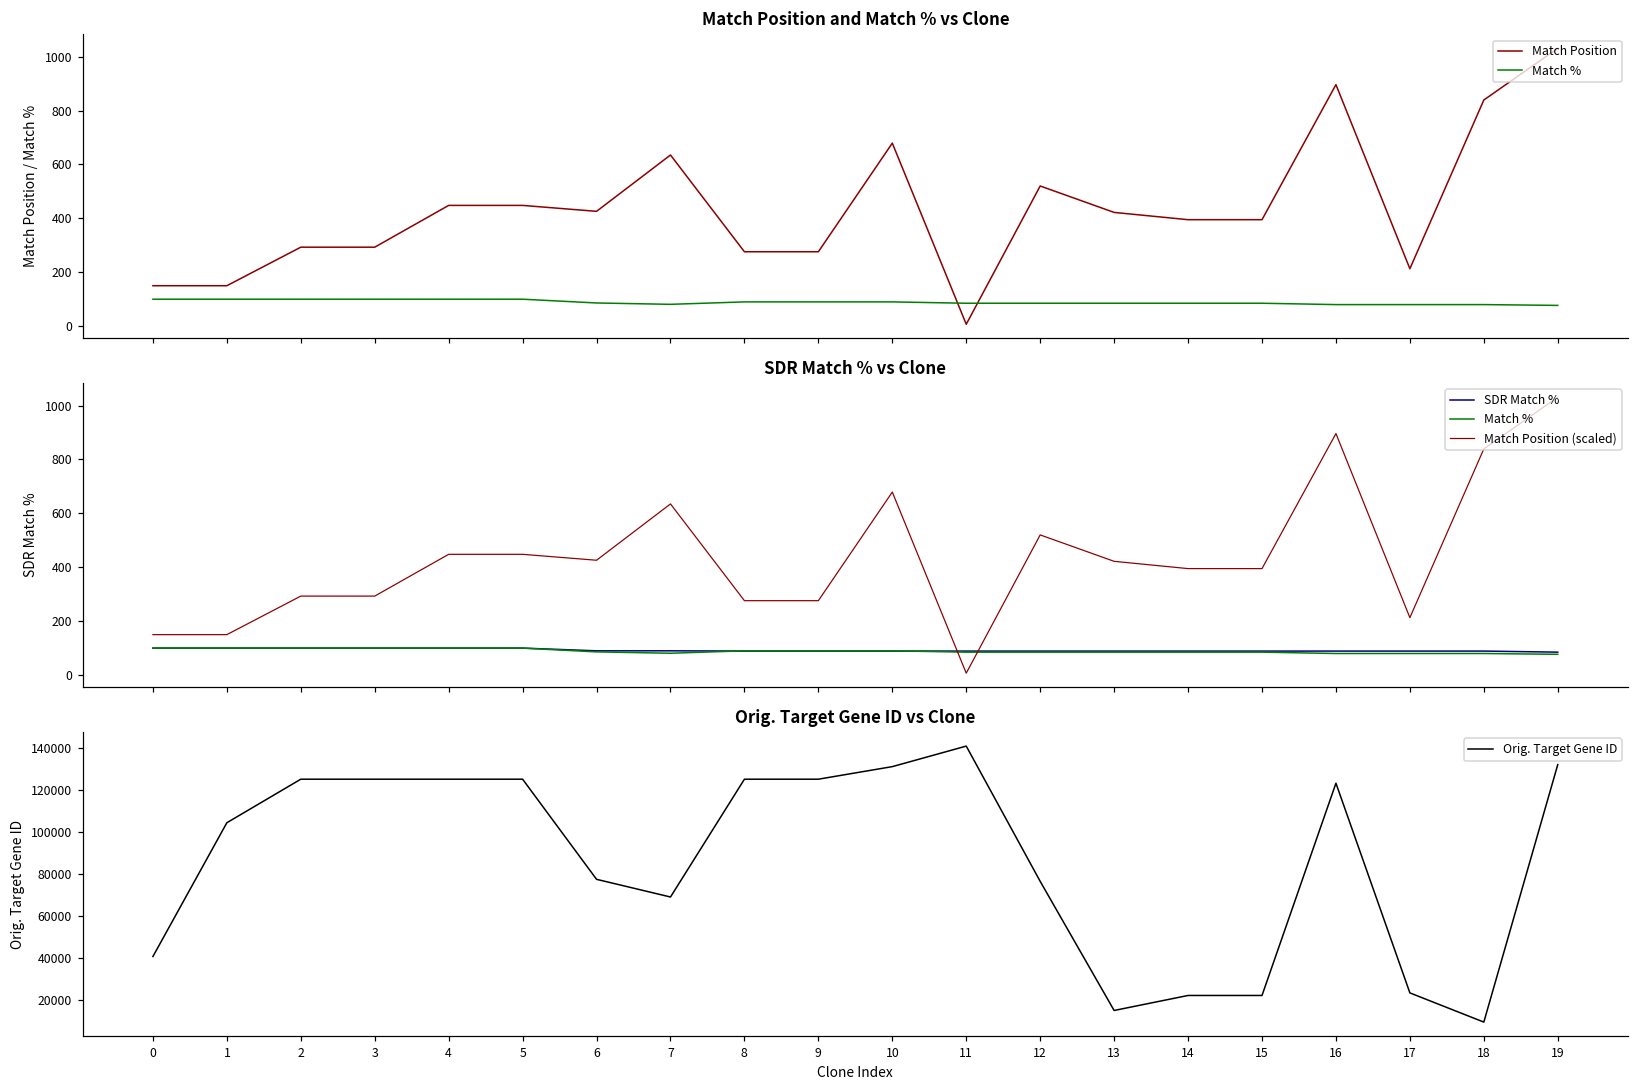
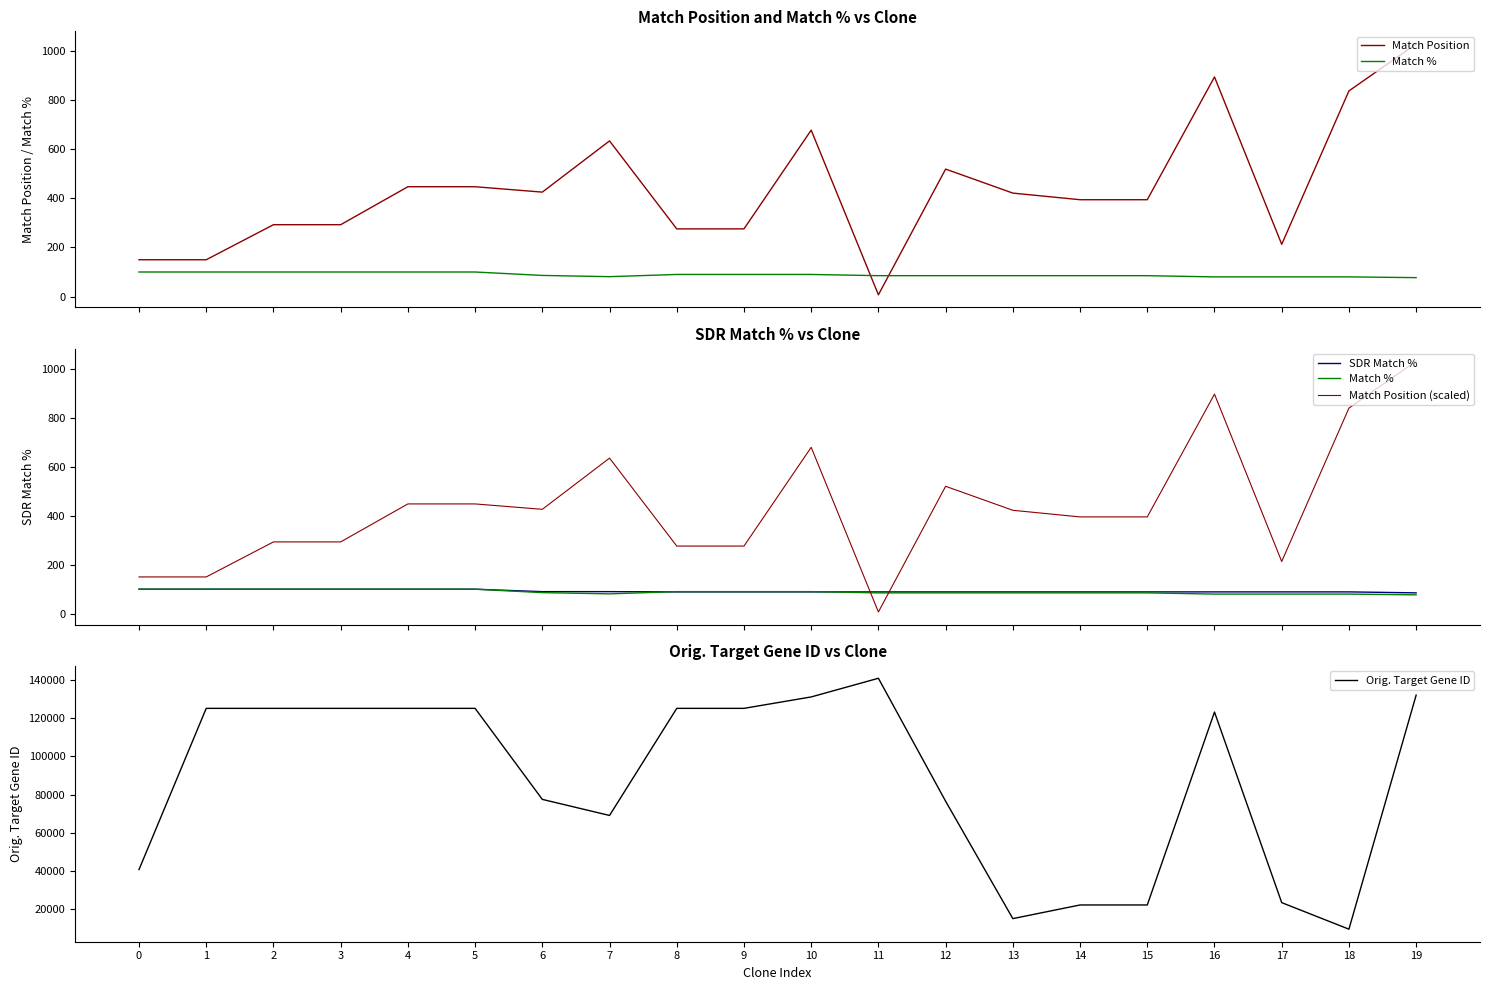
Orig. Target Gene ID vs Clone, 1: 104000 -> 125000
